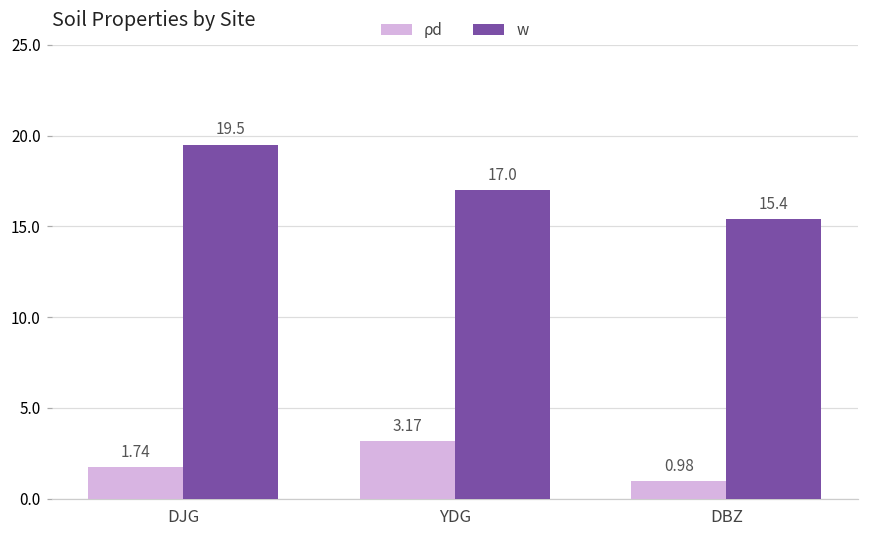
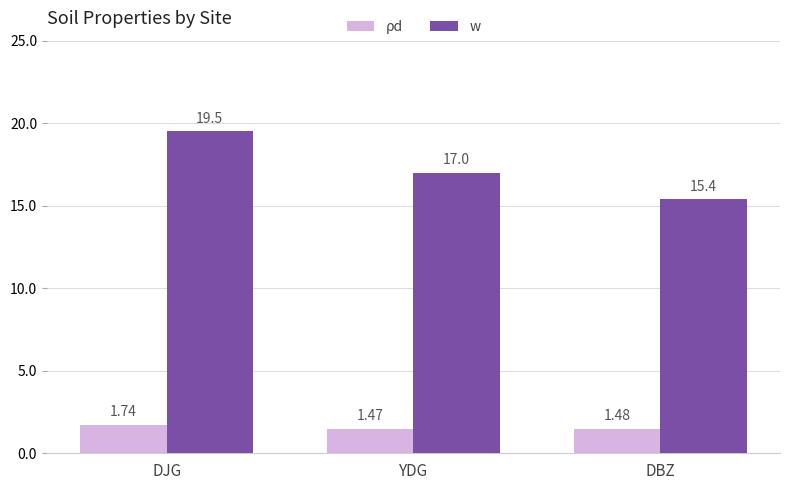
ρd, YDG: 3.17 -> 1.47
ρd, DBZ: 0.98 -> 1.48
